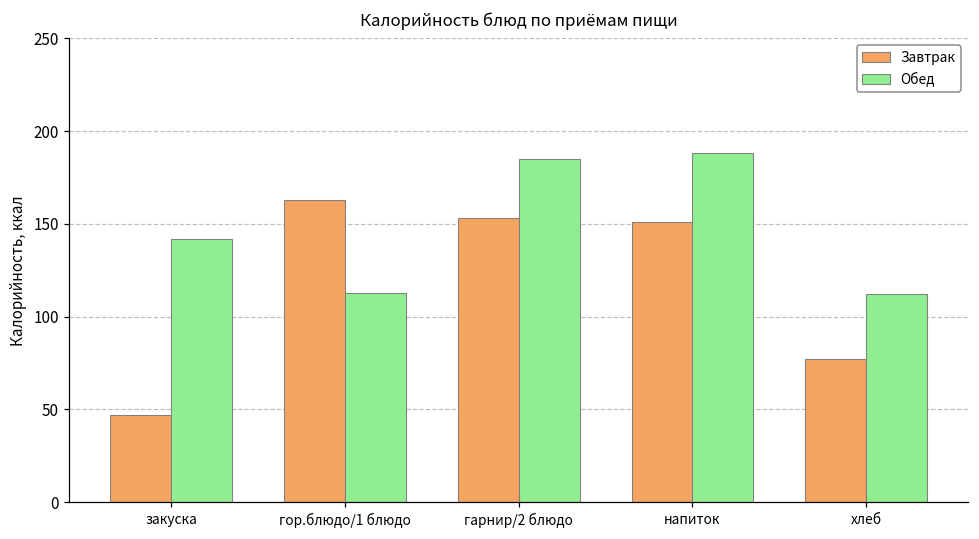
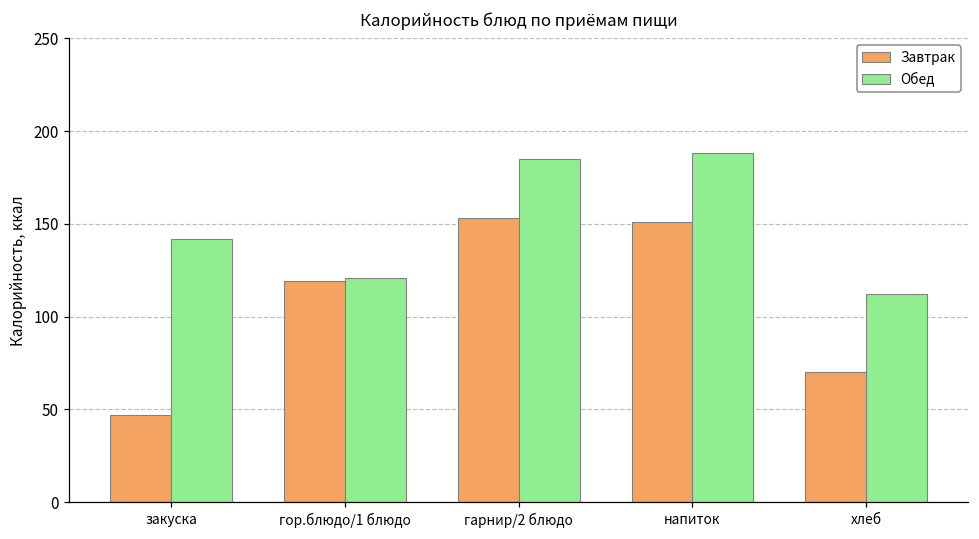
Завтрак, гор.блюдо/1 блюдо: 163 -> 119
Обед, гор.блюдо/1 блюдо: 113 -> 121
Завтрак, хлеб: 77 -> 70
